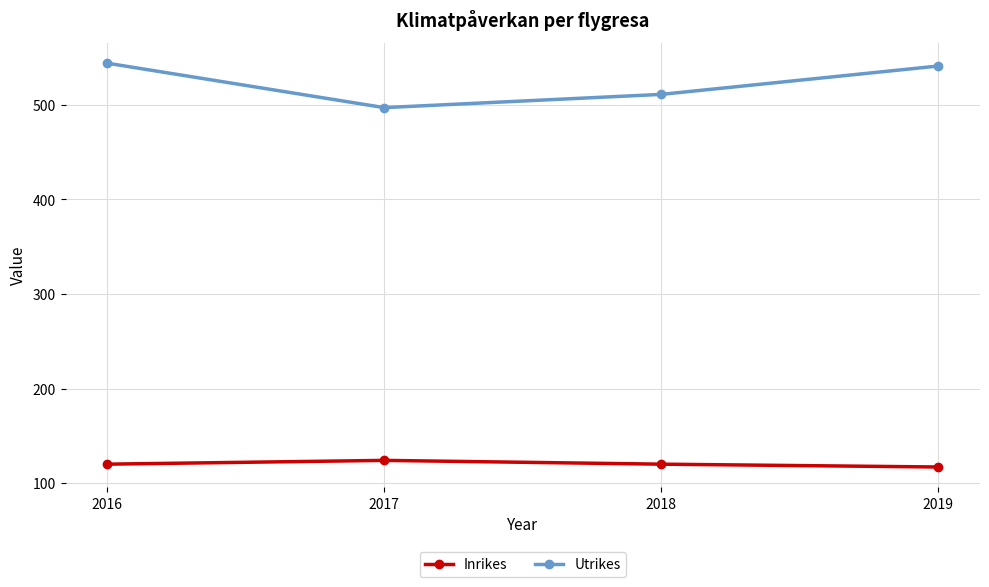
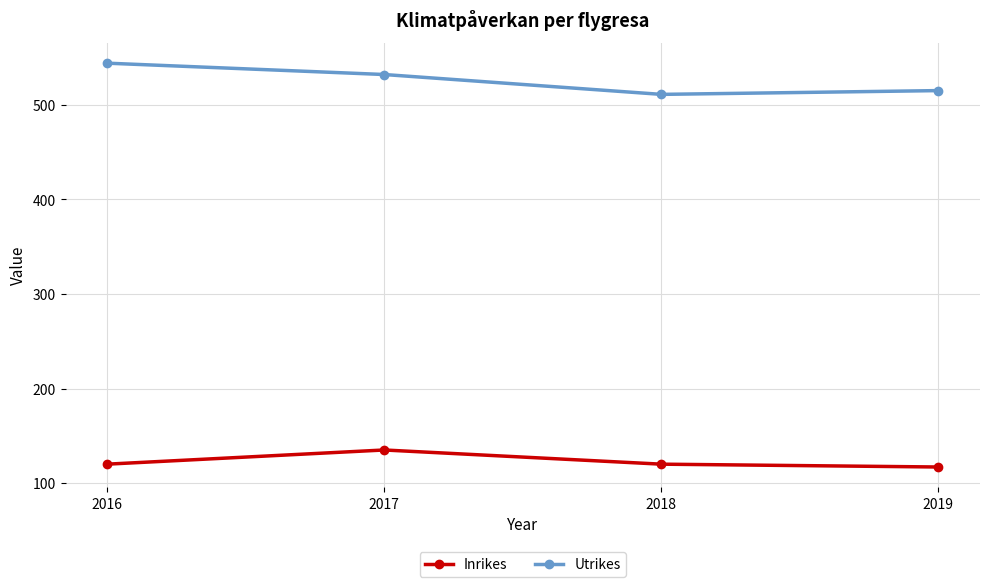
Inrikes, 2017: 120 -> 140
Utrikes, 2017: 500 -> 530
Utrikes, 2019: 540 -> 520
